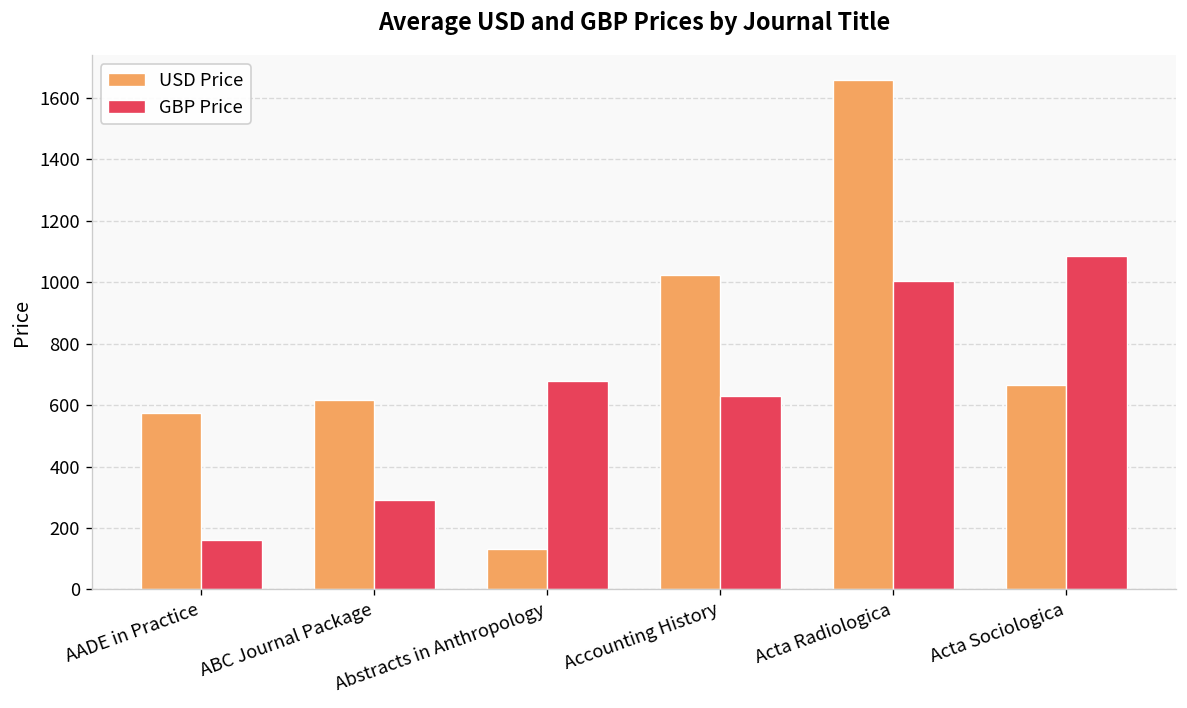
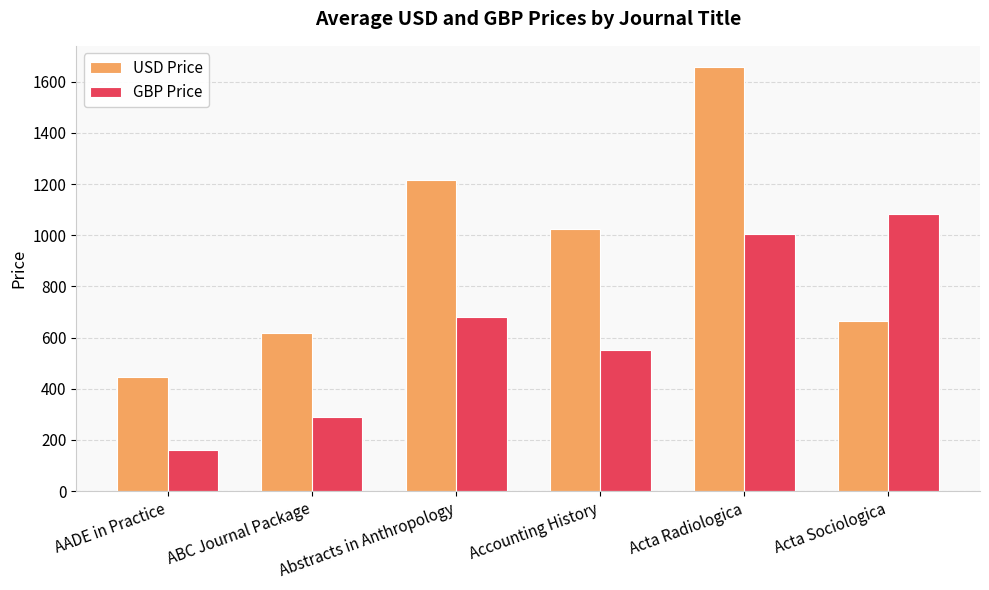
USD Price, AADE in Practice: 580 -> 450
USD Price, Abstracts in Anthropology: 130 -> 1220
GBP Price, Accounting History: 630 -> 550
